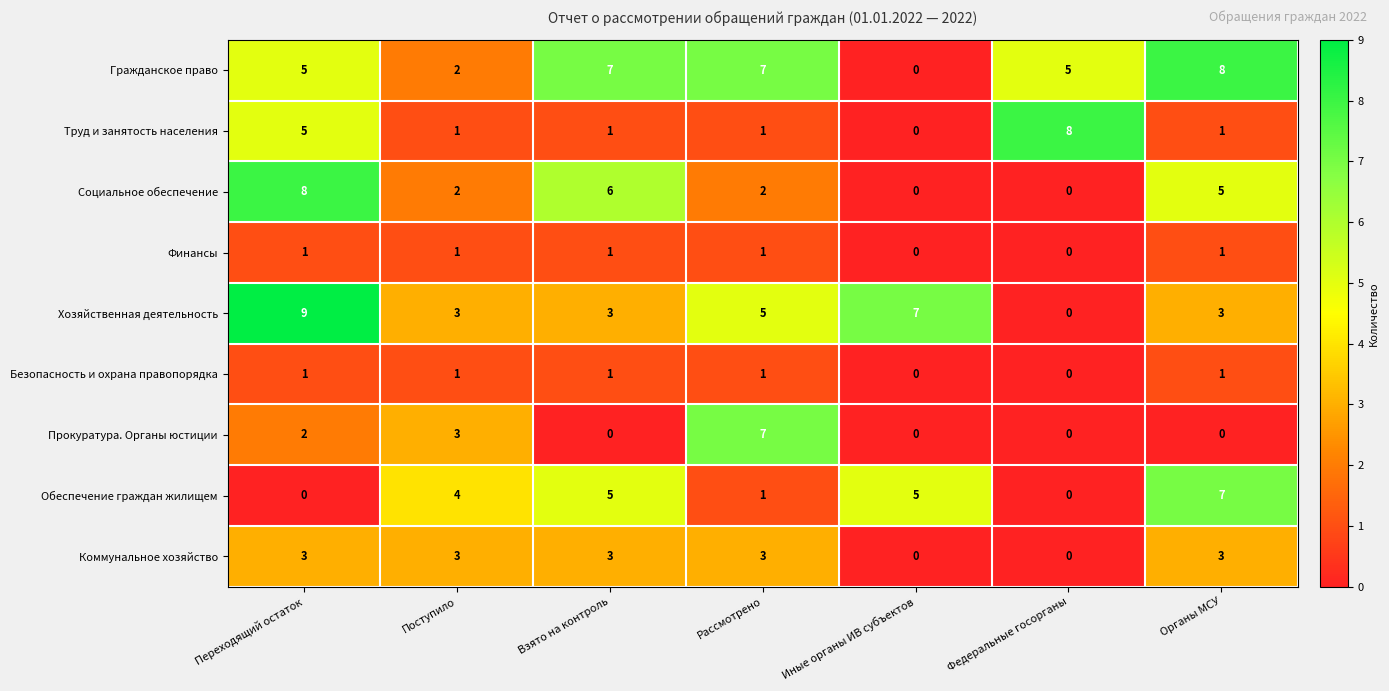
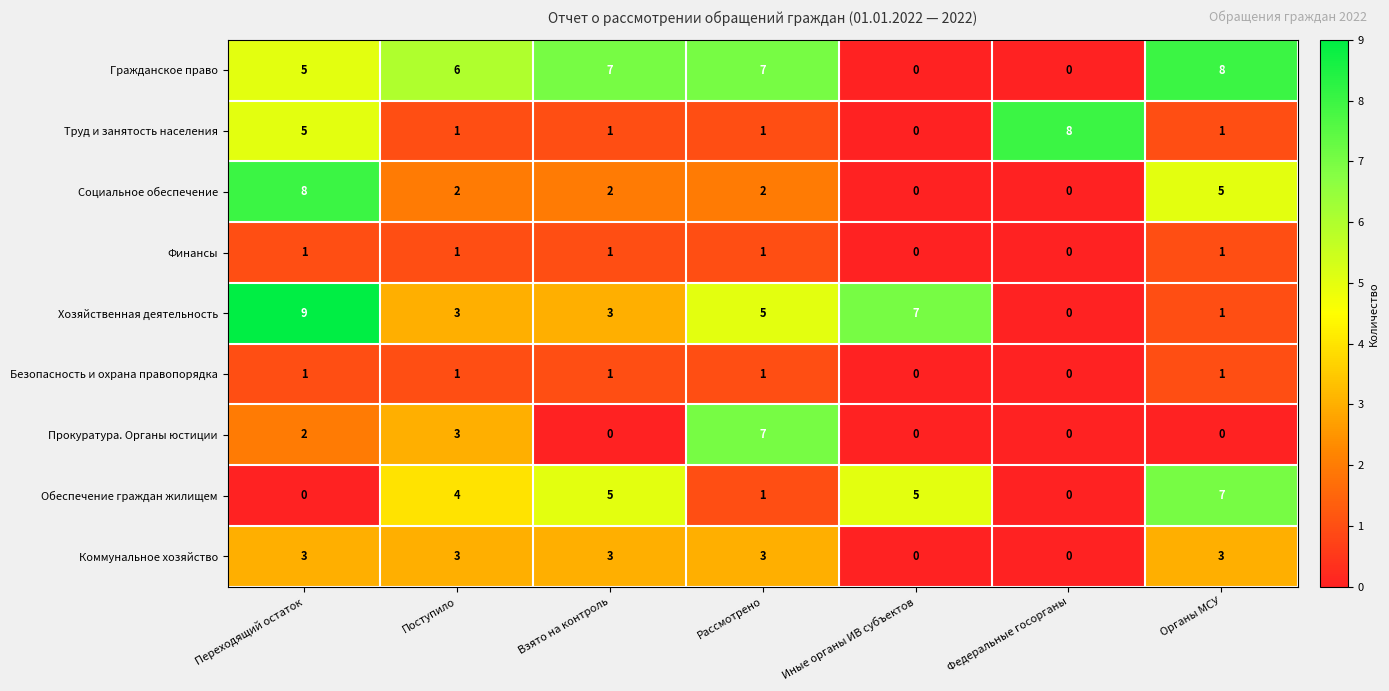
Гражданское право, Поступило: 2 -> 6
Гражданское право, Федеральные госорганы: 5 -> 0
Социальное обеспечение, Взято на контроль: 6 -> 2
Хозяйственная деятельность, Органы МСУ: 3 -> 1
